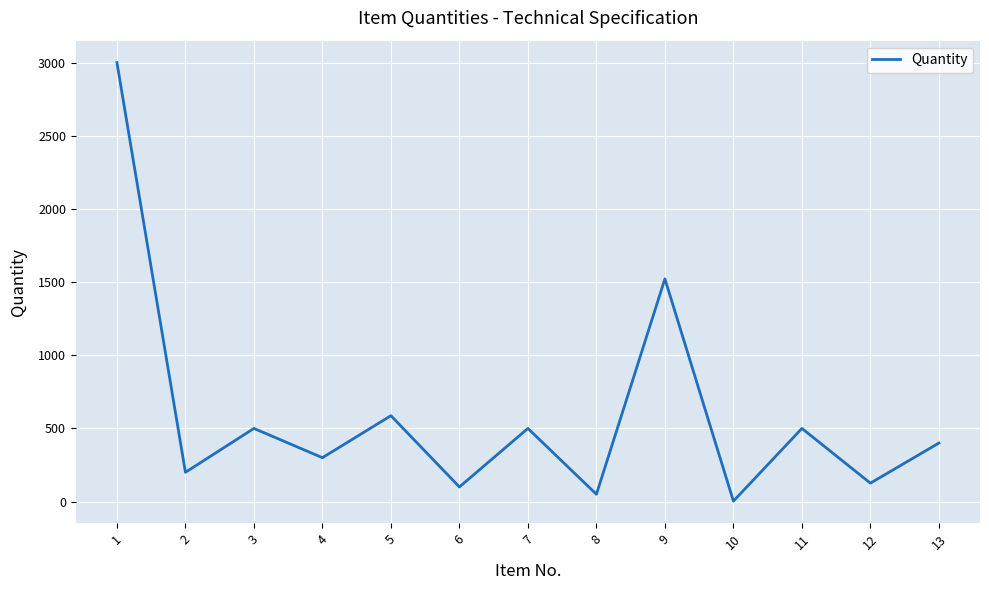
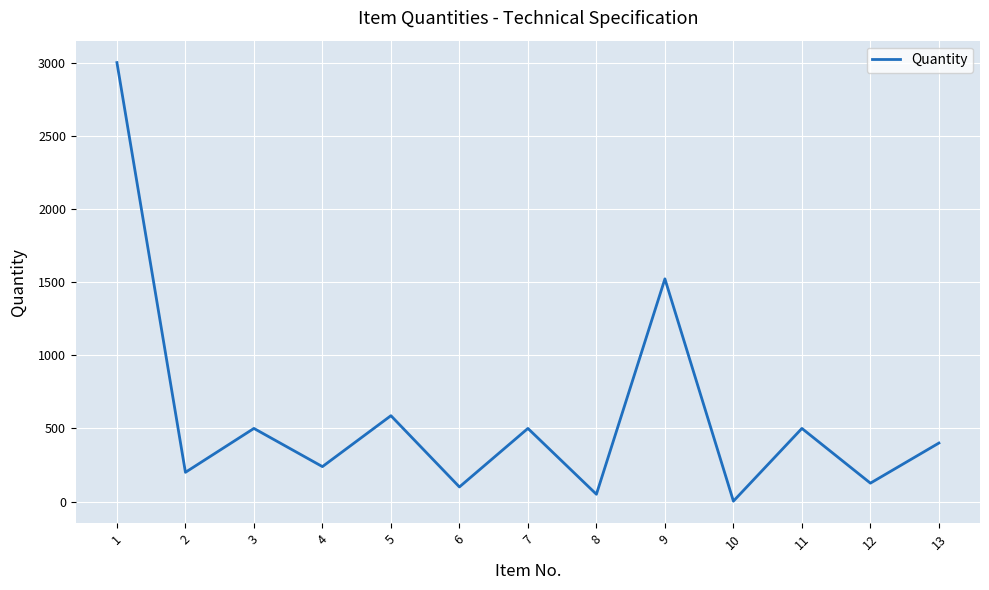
4: 300 -> 240
